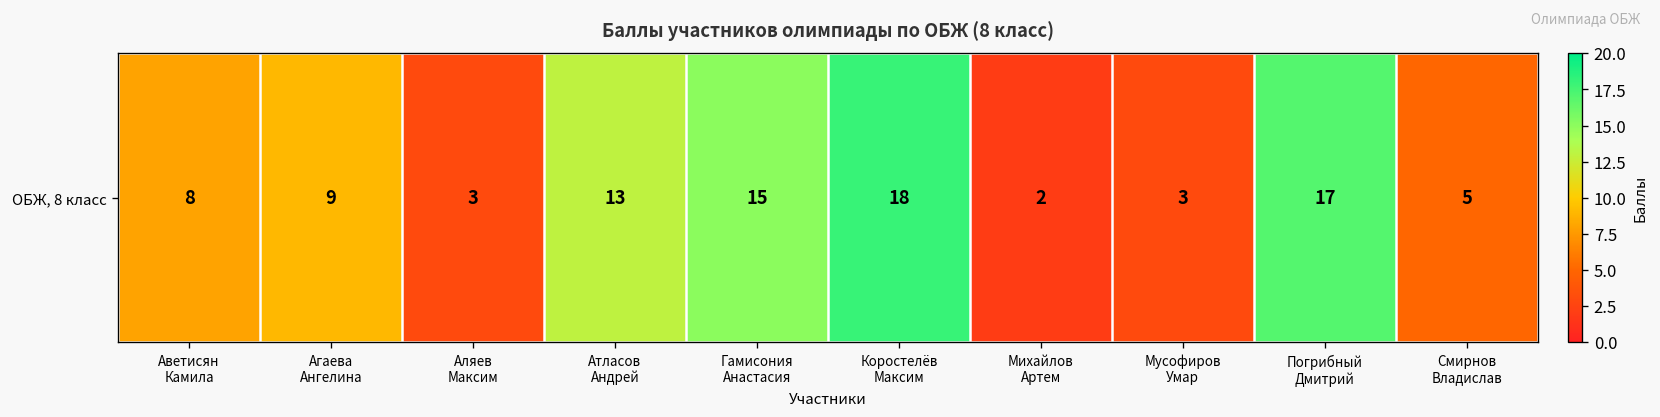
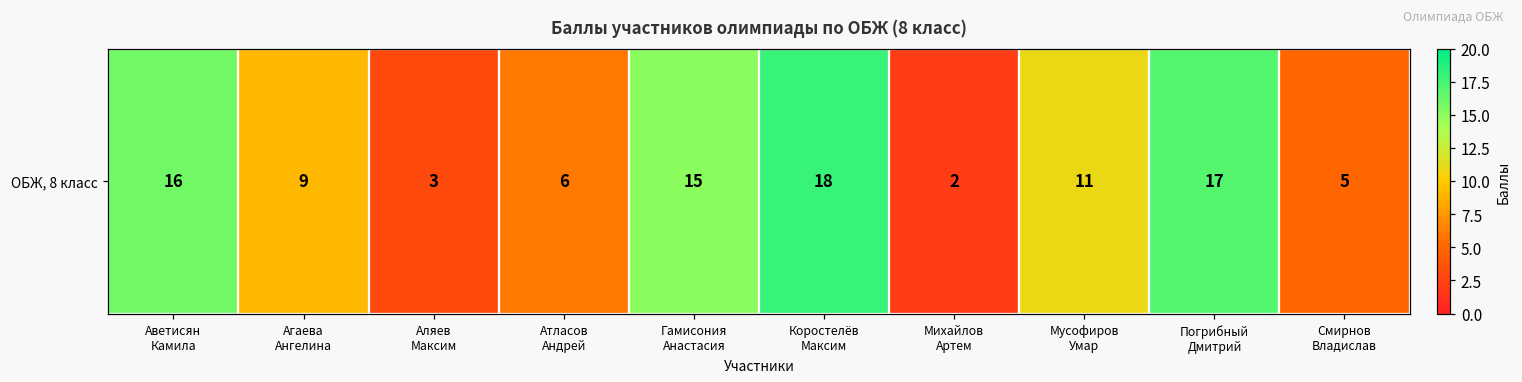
ОБЖ, 8 класс, Аветисян Камила: 8 -> 16
ОБЖ, 8 класс, Атласов Андрей: 13 -> 6
ОБЖ, 8 класс, Мусофиров Умар: 3 -> 11
